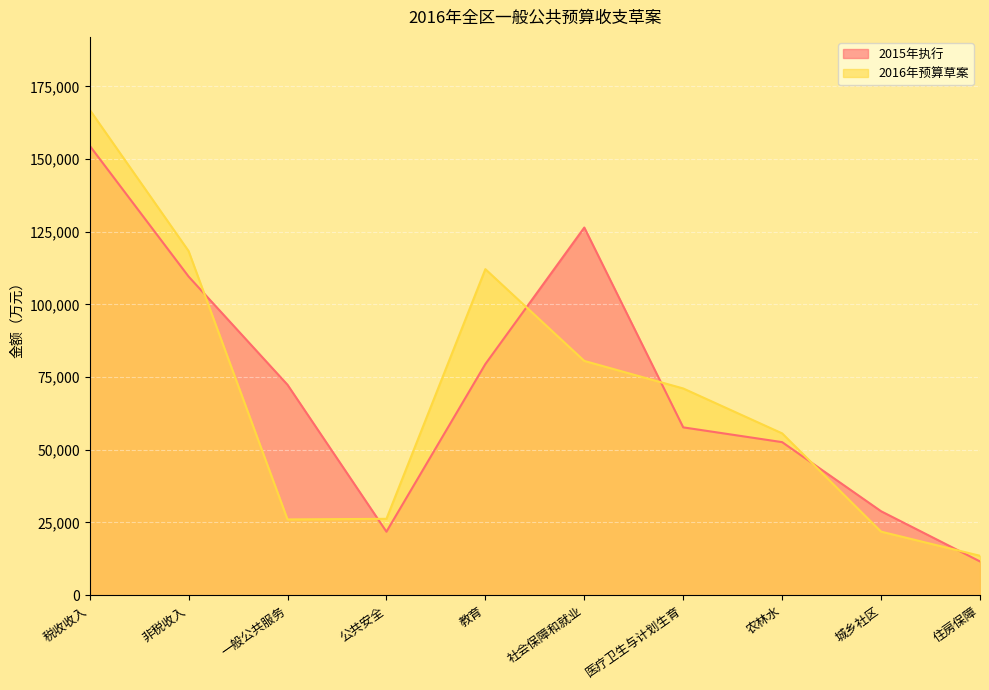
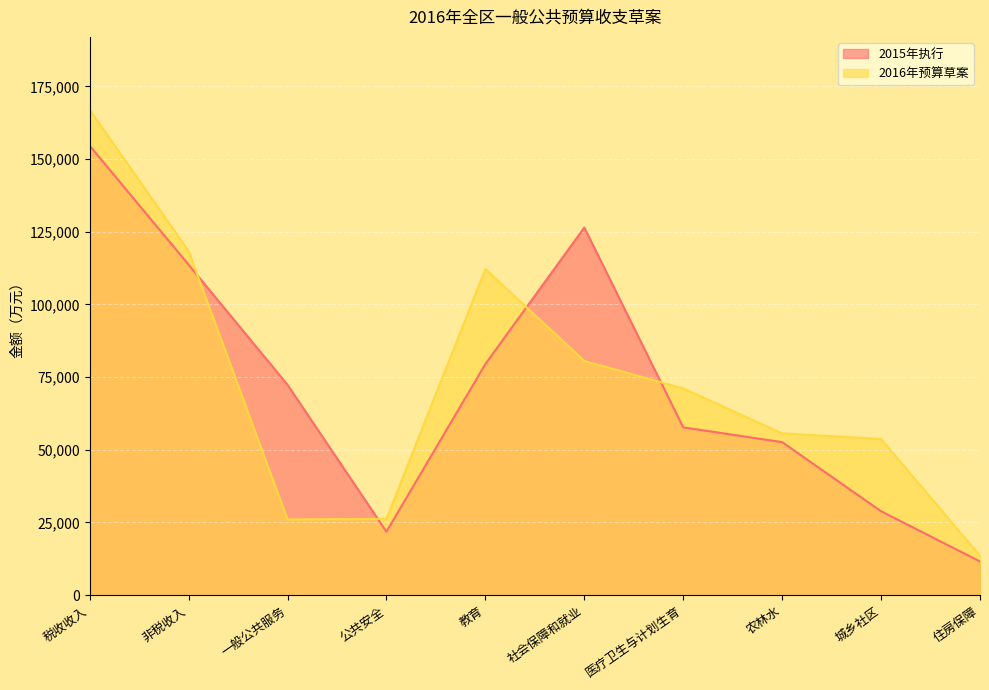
2015年执行, 非税收入: 110,000 -> 114,000
2016年预算草案, 城乡社区: 22,000 -> 54,000
